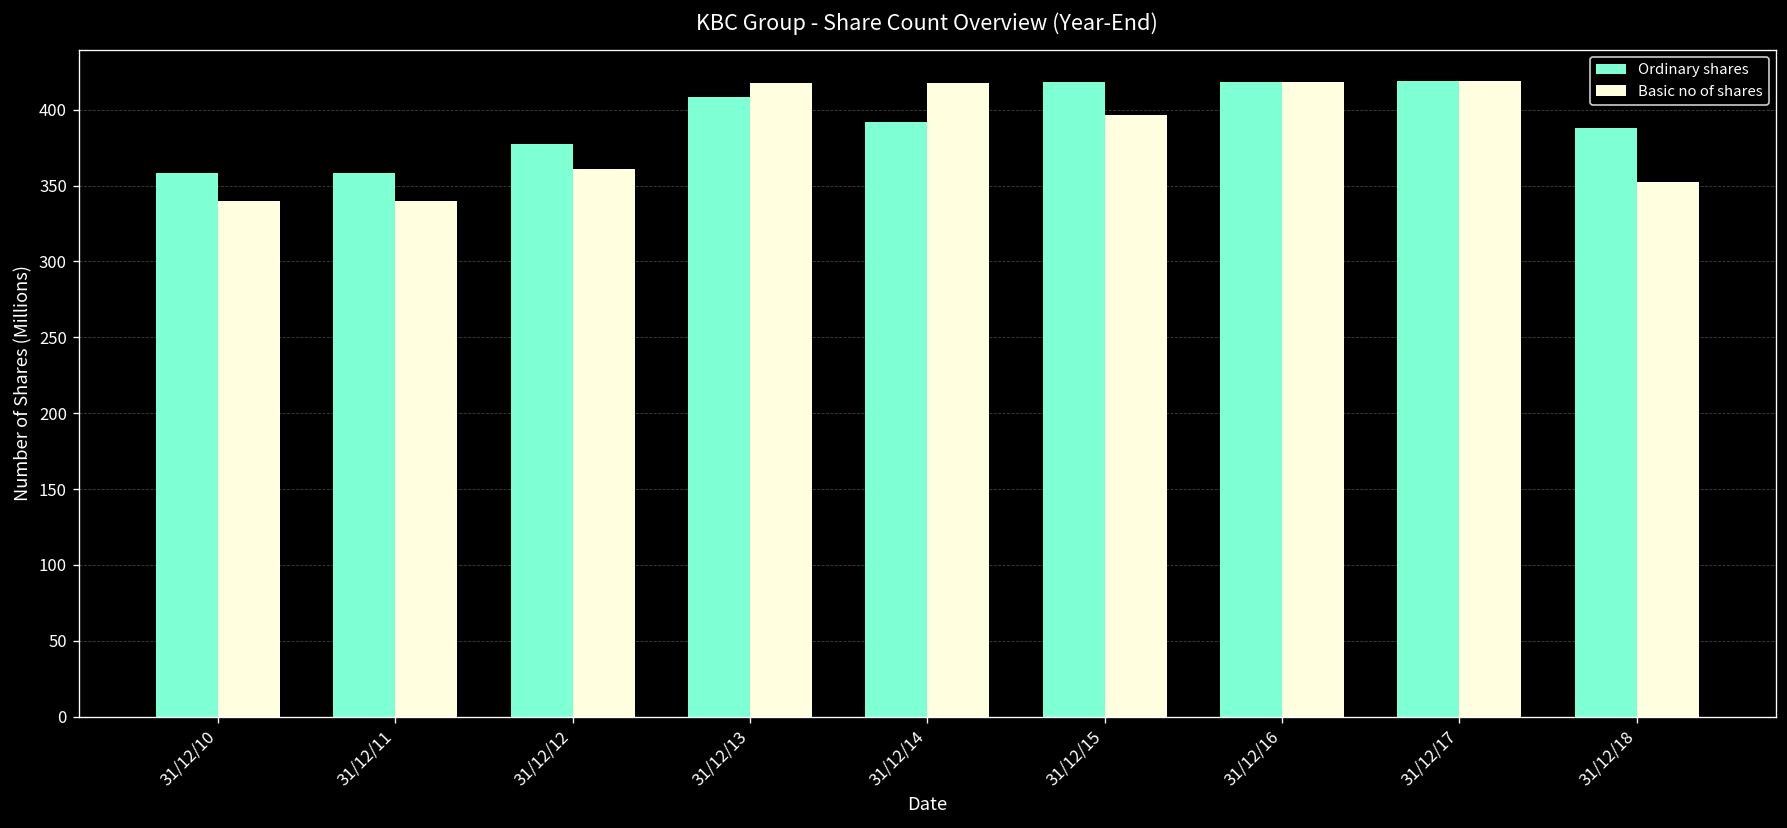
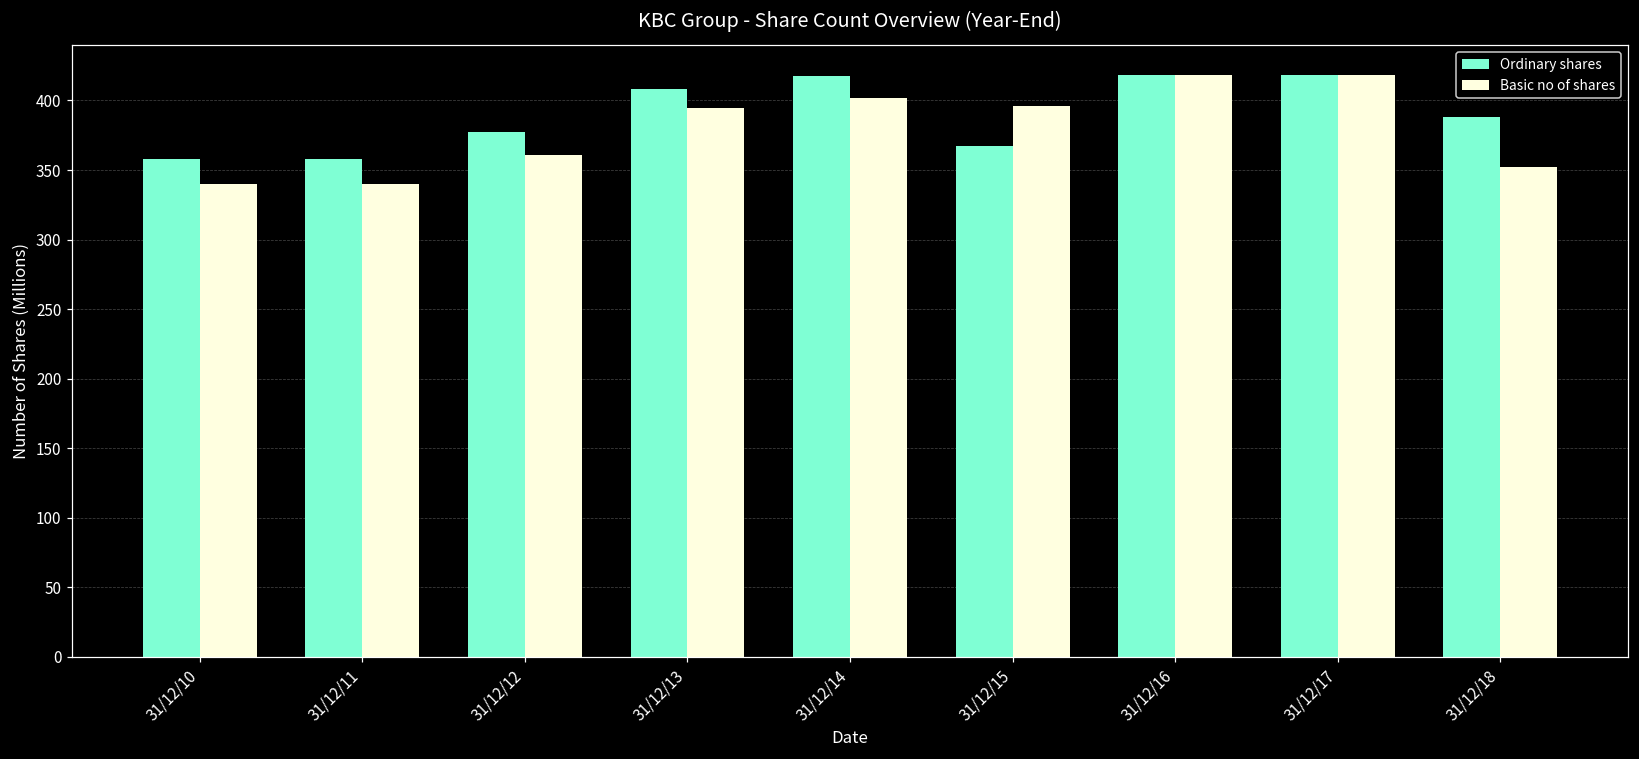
Basic no of shares, 31/12/13: 417 -> 395
Ordinary shares, 31/12/14: 392 -> 418
Basic no of shares, 31/12/14: 418 -> 402
Ordinary shares, 31/12/15: 418 -> 367
